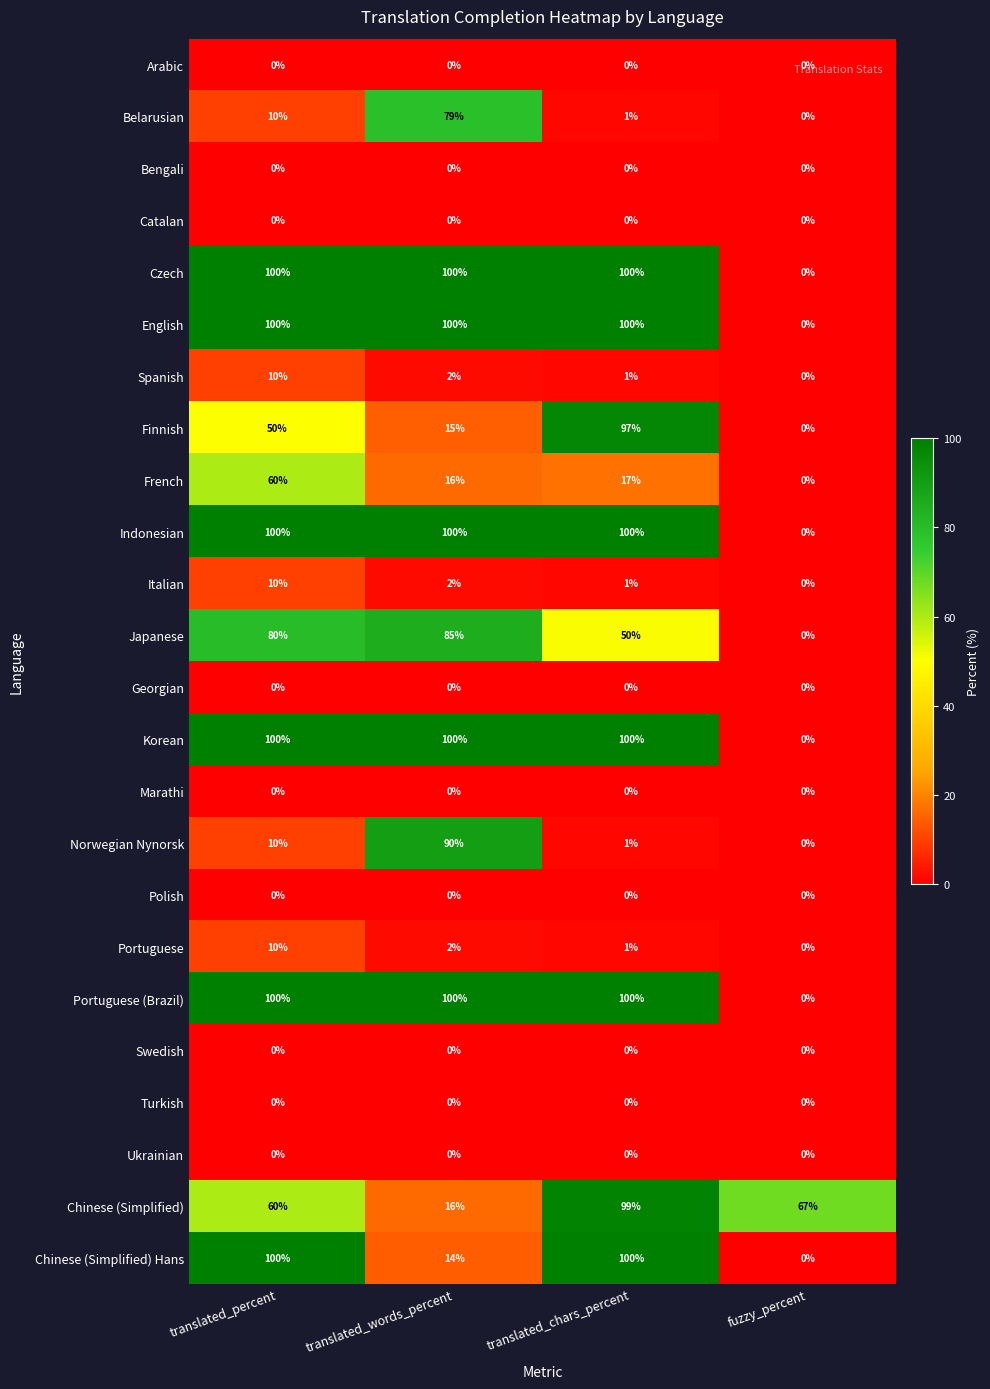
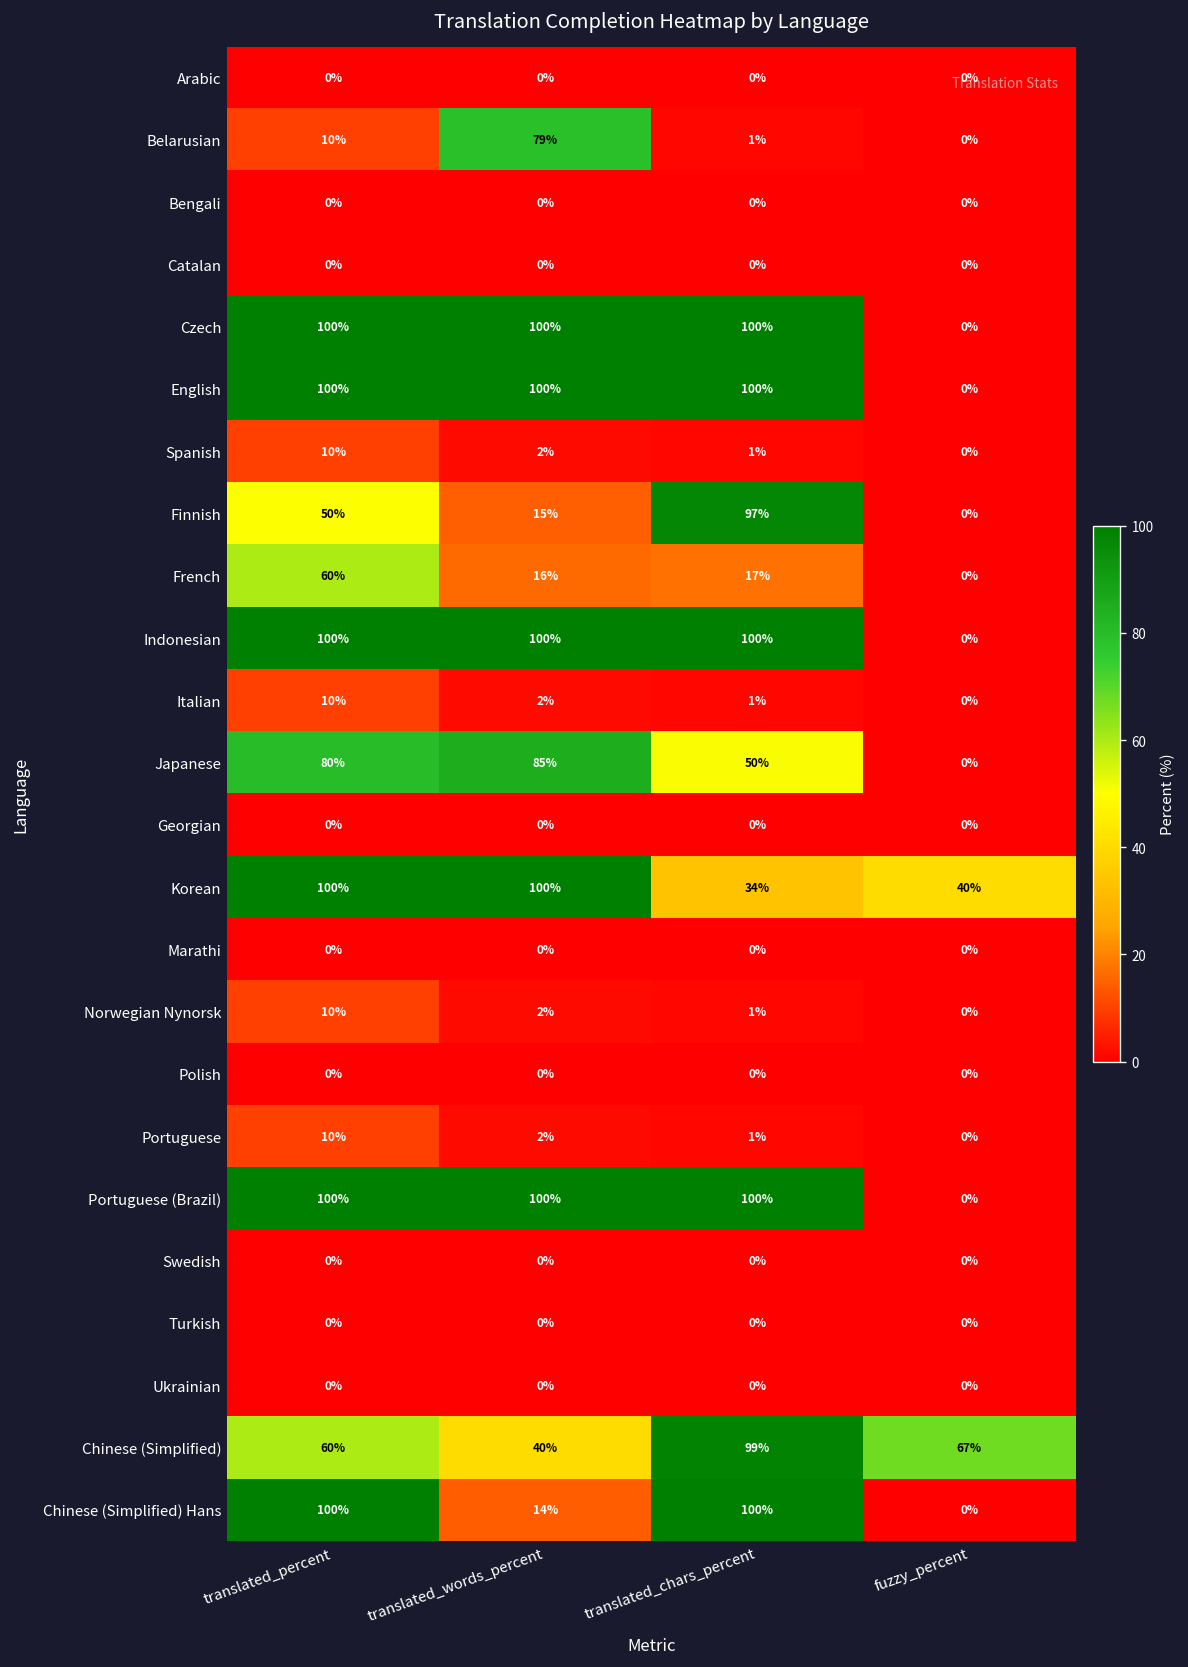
Korean, translated_chars_percent: 100% -> 34%
Korean, fuzzy_percent: 0% -> 40%
Norwegian Nynorsk, translated_words_percent: 90% -> 2%
Chinese (Simplified), translated_words_percent: 16% -> 40%
